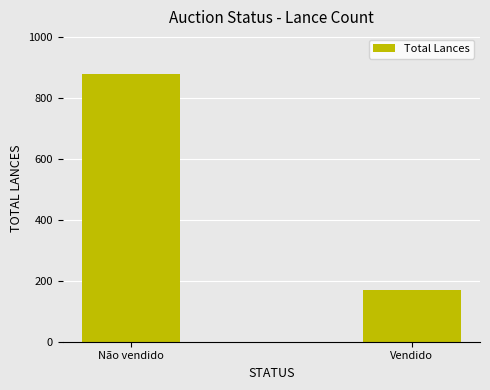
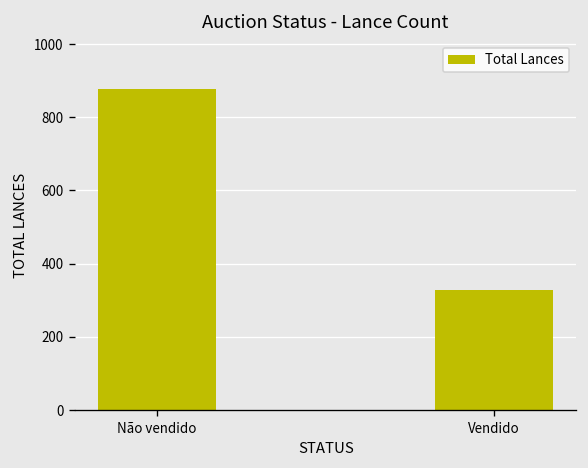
Vendido: 170 -> 330
